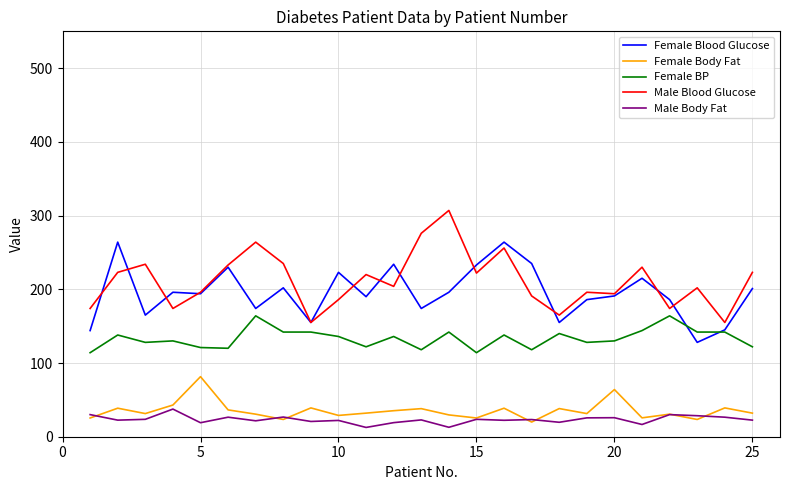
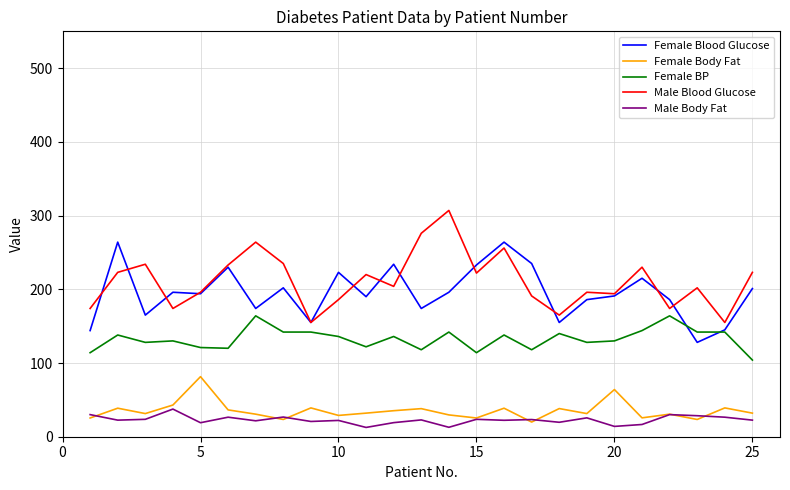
Male Body Fat, 20: 30 -> 10
Female BP, 25: 120 -> 100
